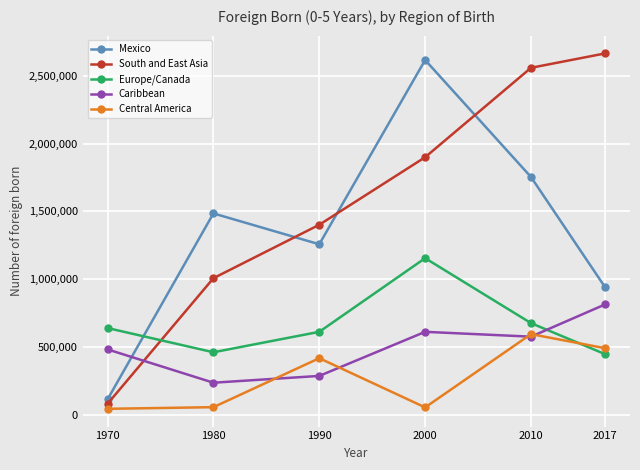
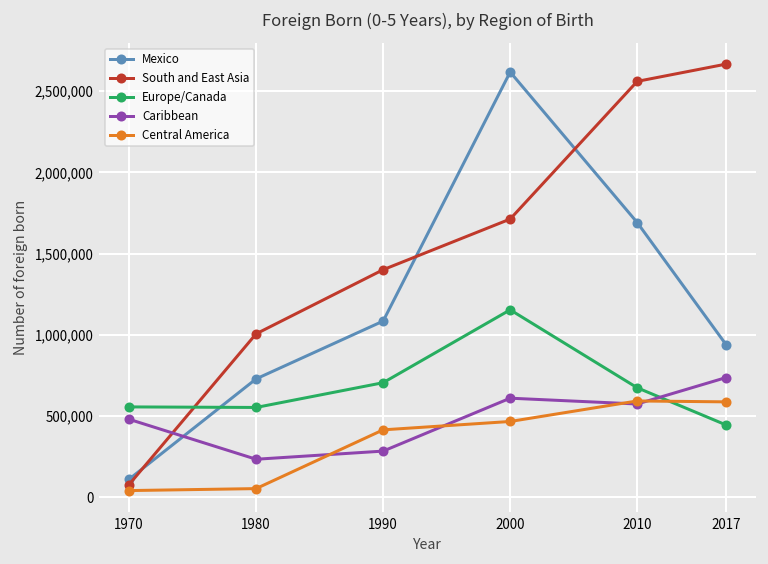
Europe/Canada, 1970: 640,000 -> 560,000
Mexico, 1980: 1,490,000 -> 730,000
Europe/Canada, 1980: 460,000 -> 550,000
Mexico, 1990: 1,260,000 -> 1,090,000
Europe/Canada, 1990: 610,000 -> 710,000
South and East Asia, 2000: 1,900,000 -> 1,710,000
Central America, 2000: 50,000 -> 470,000
Mexico, 2010: 1,750,000 -> 1,690,000
Caribbean, 2017: 810,000 -> 740,000
Central America, 2017: 490,000 -> 590,000
